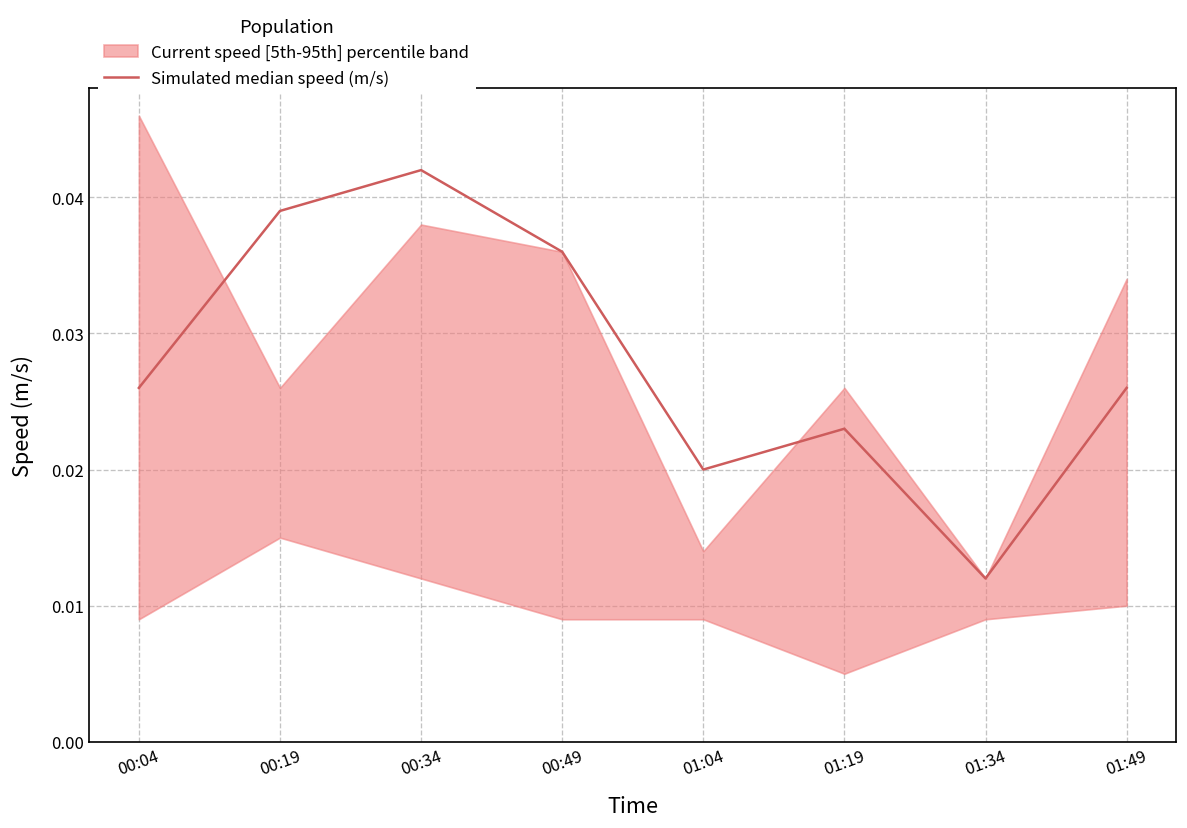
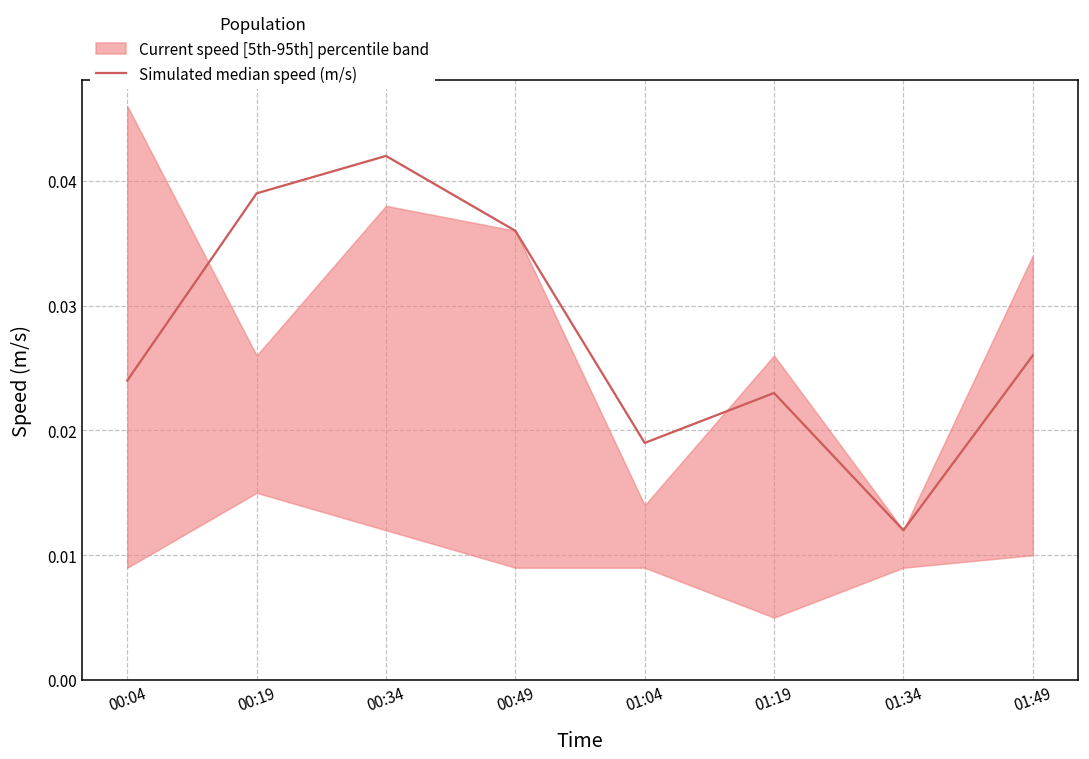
Simulated median speed (m/s), 00:04: 0.026 -> 0.024
Simulated median speed (m/s), 01:04: 0.020 -> 0.019
